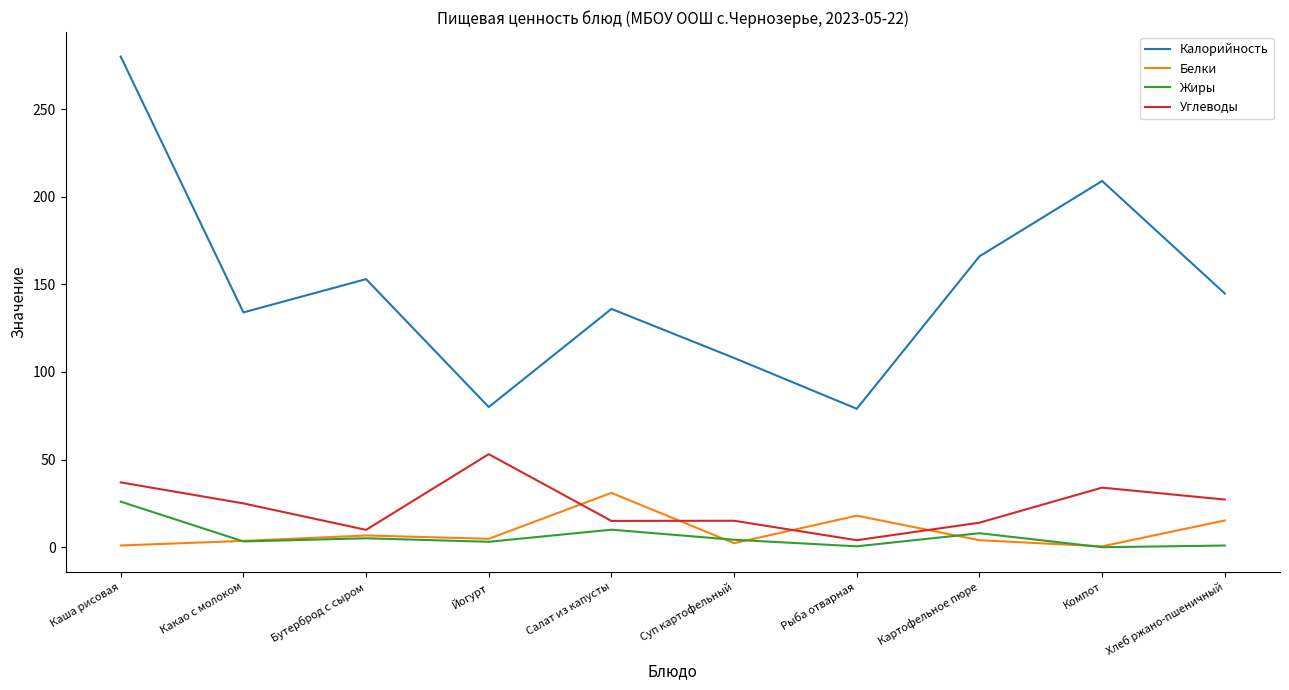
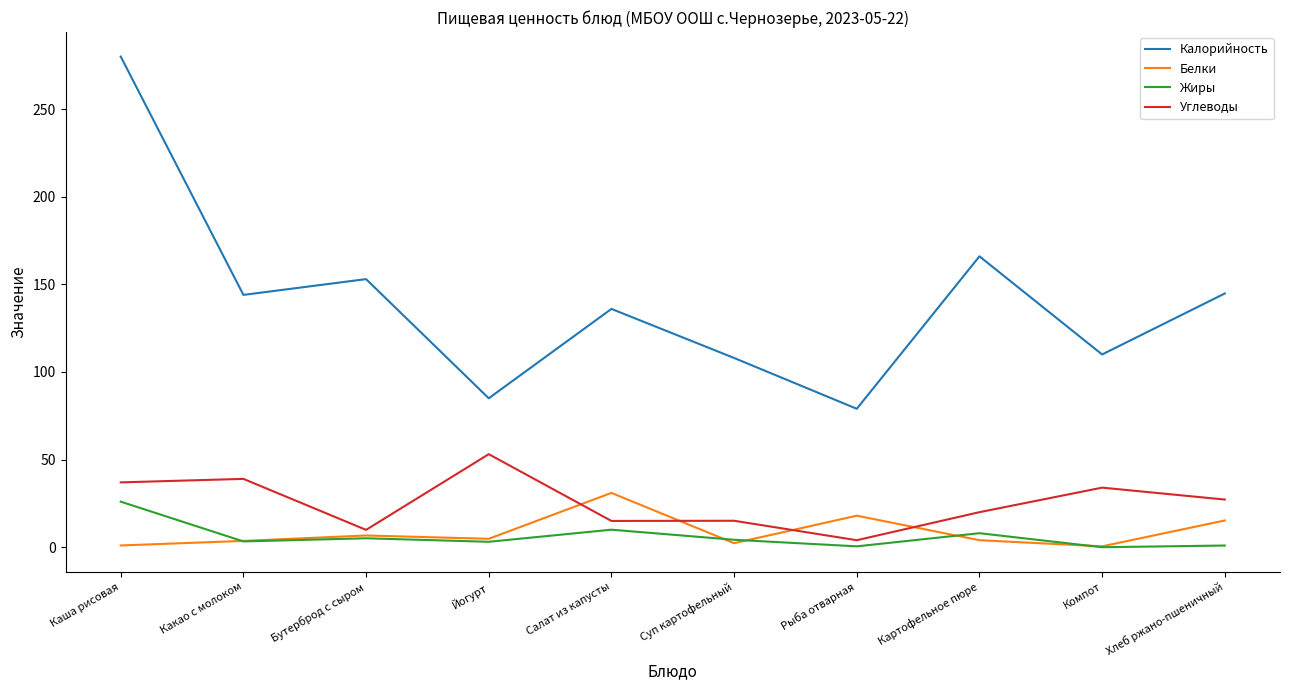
Калорийность, Какао с молоком: 134 -> 144
Углеводы, Какао с молоком: 25 -> 39
Калорийность, Йогурт: 80 -> 85
Углеводы, Картофельное пюре: 14 -> 20
Калорийность, Компот: 209 -> 110
